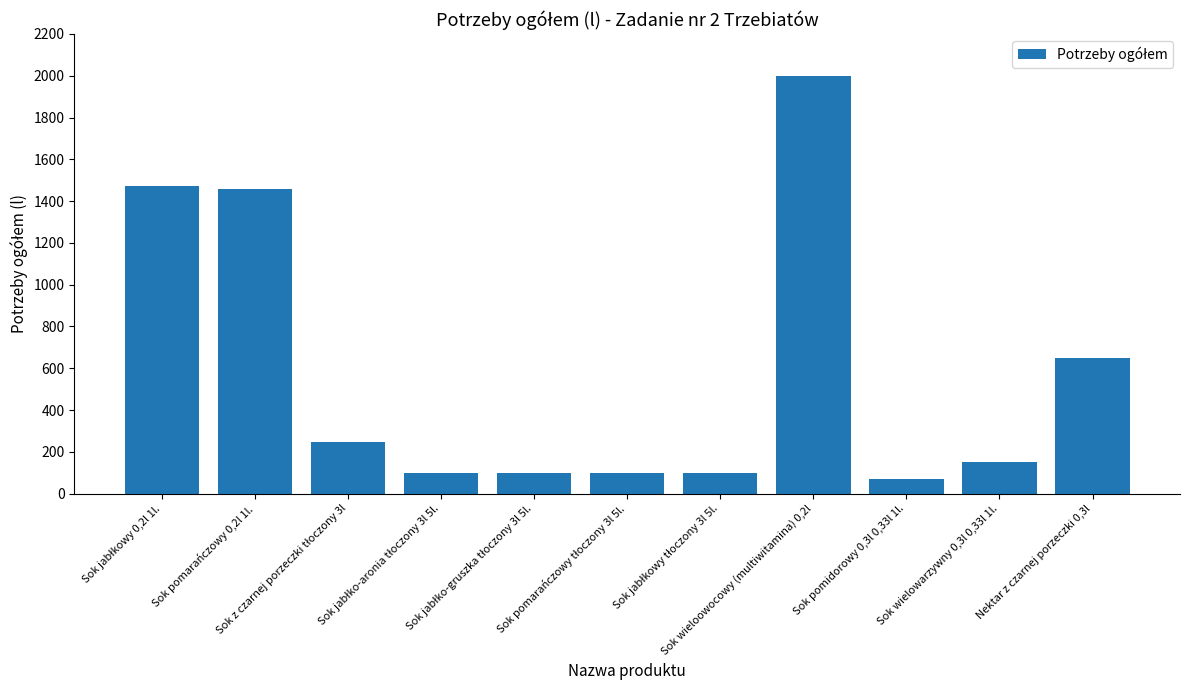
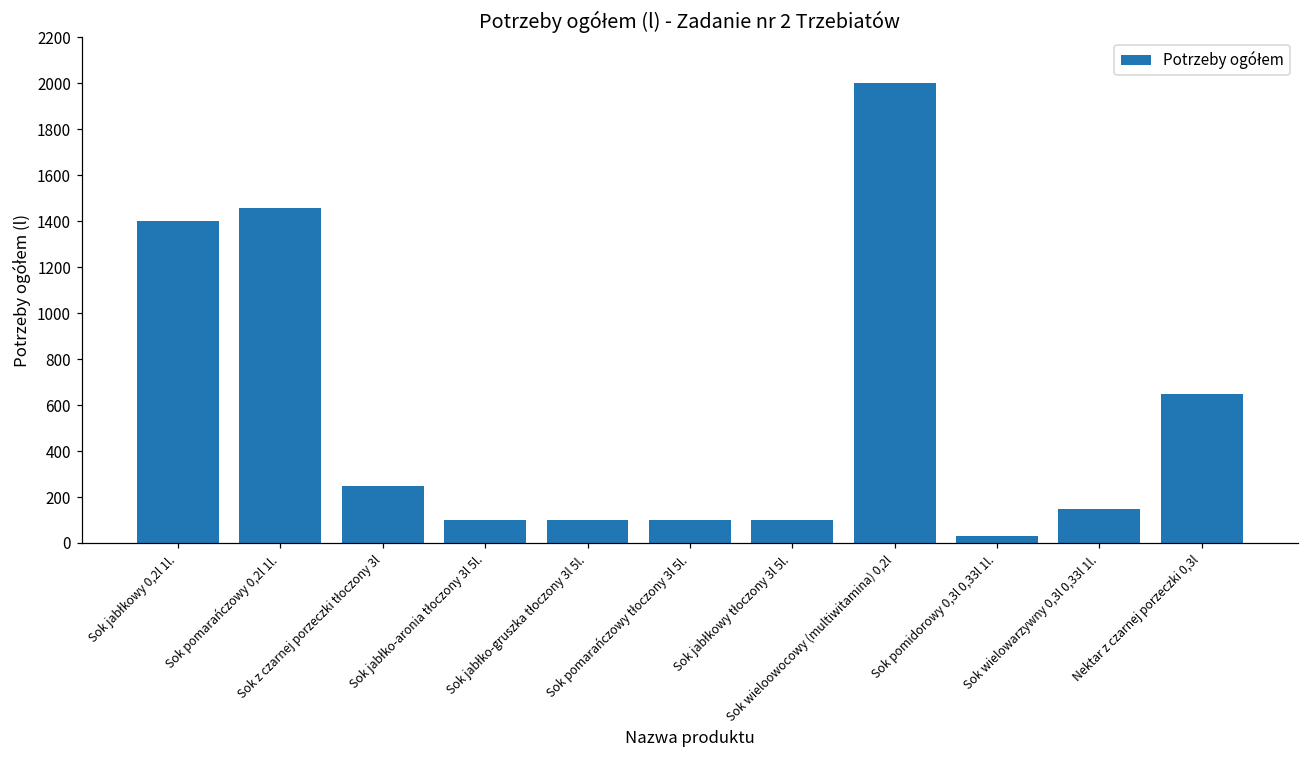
Sok jabłkowy 0,2l 1l.: 1470 -> 1400
Sok pomidorowy 0,3l 0,33l 1l.: 70 -> 30
